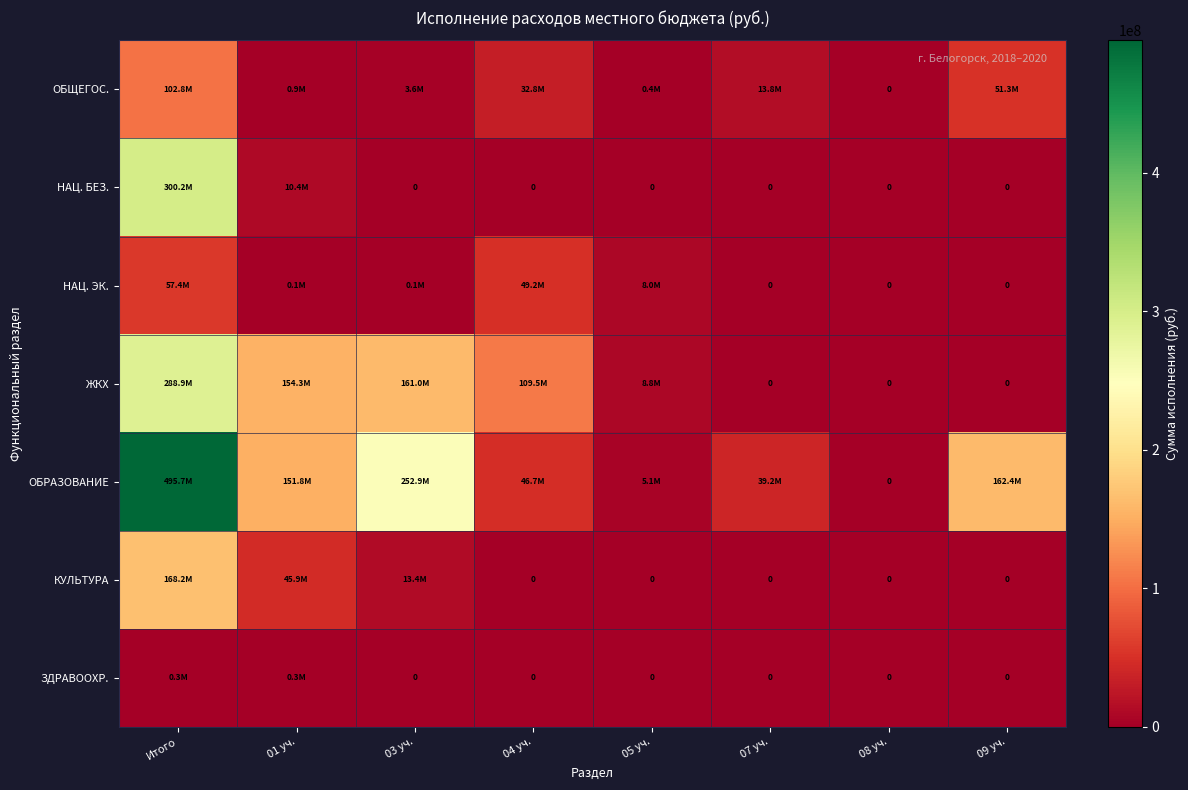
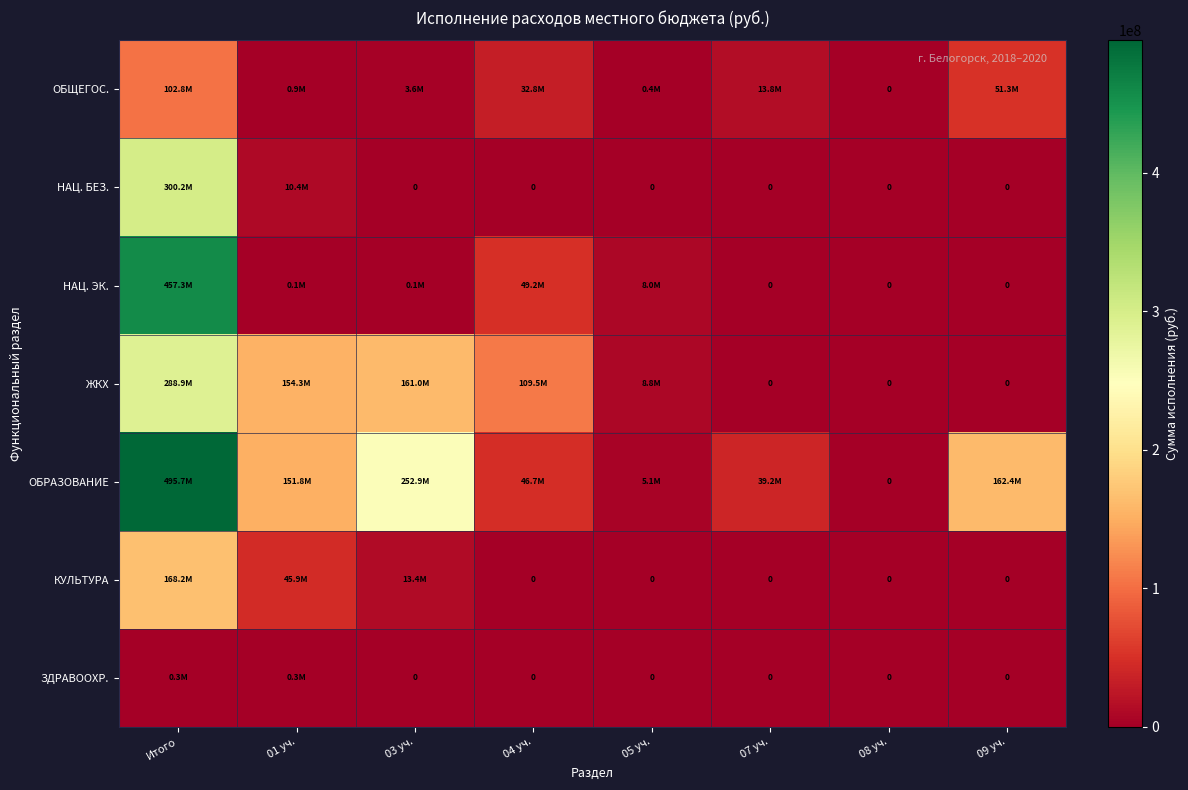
НАЦ. ЭК., Итого: 57.4M -> 457.3M
